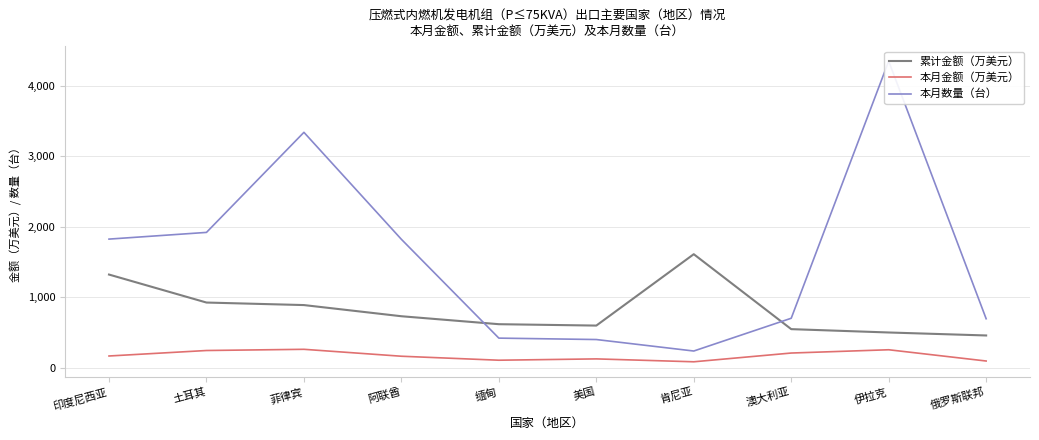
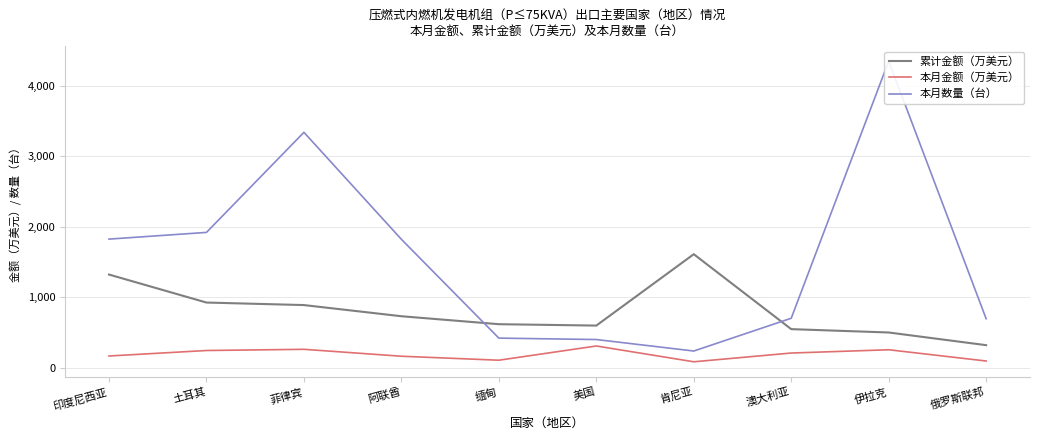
本月金额（万美元）, 美国: 100 -> 300
累计金额（万美元）, 俄罗斯联邦: 500 -> 300
